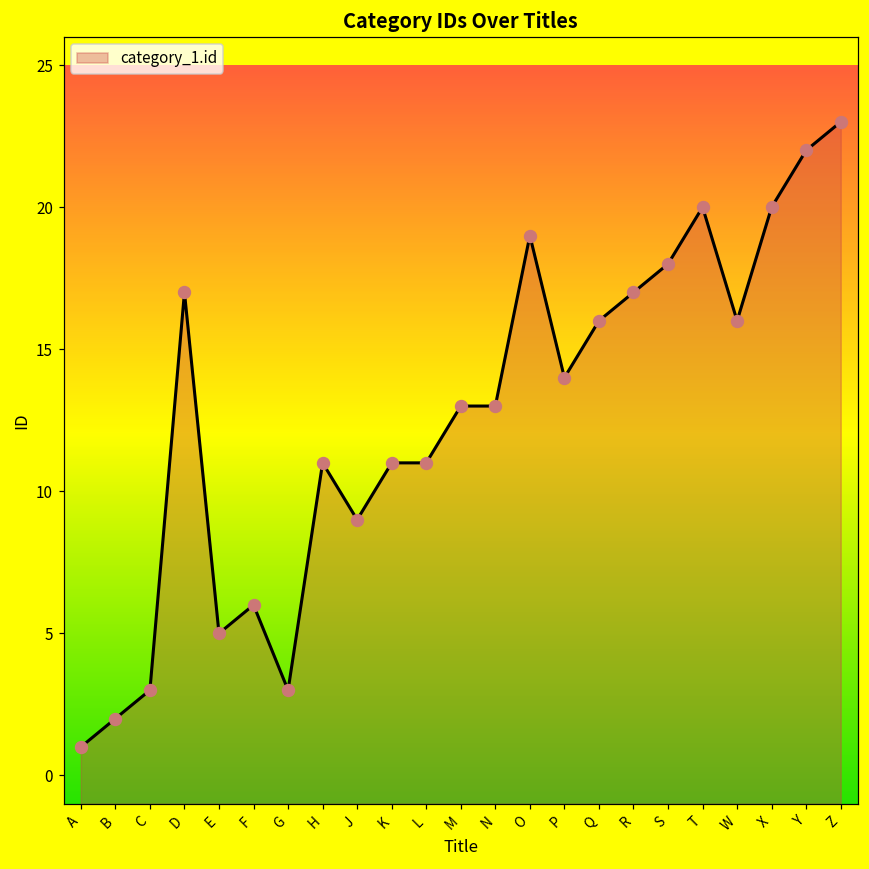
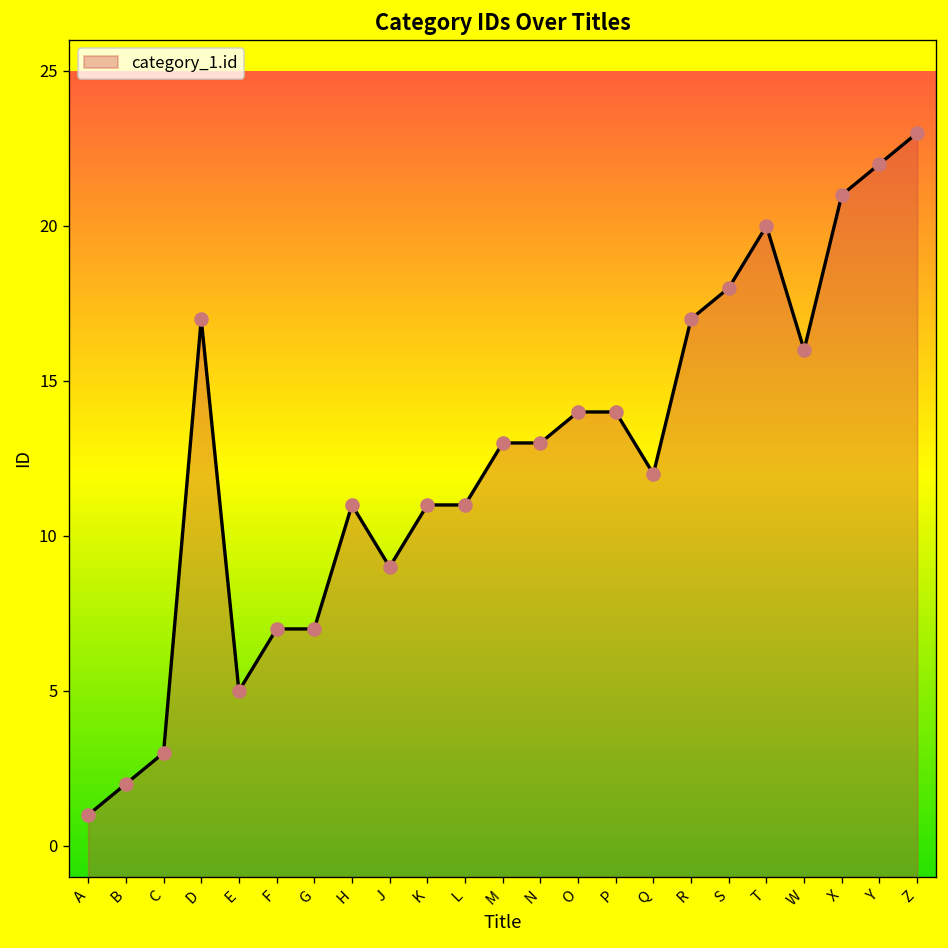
F: 6 -> 7
G: 3 -> 7
O: 19 -> 14
Q: 16 -> 12
X: 20 -> 21
